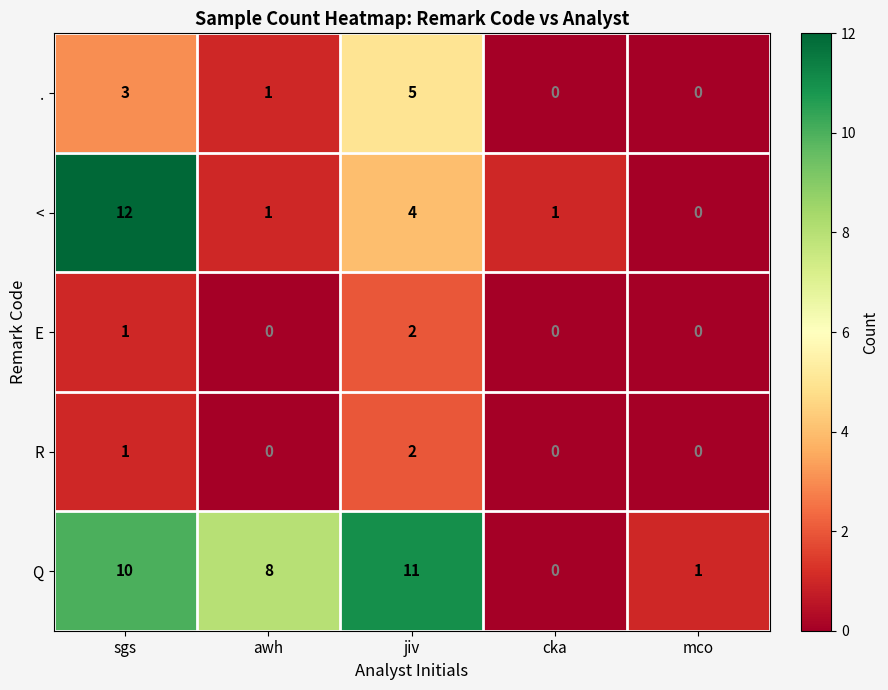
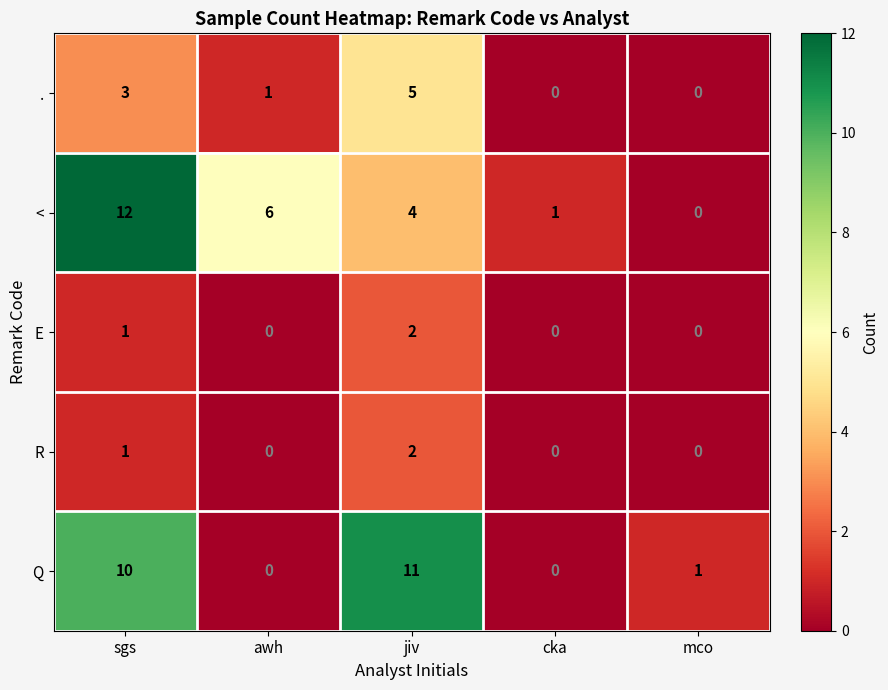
<, awh: 1 -> 6
Q, awh: 8 -> 0
